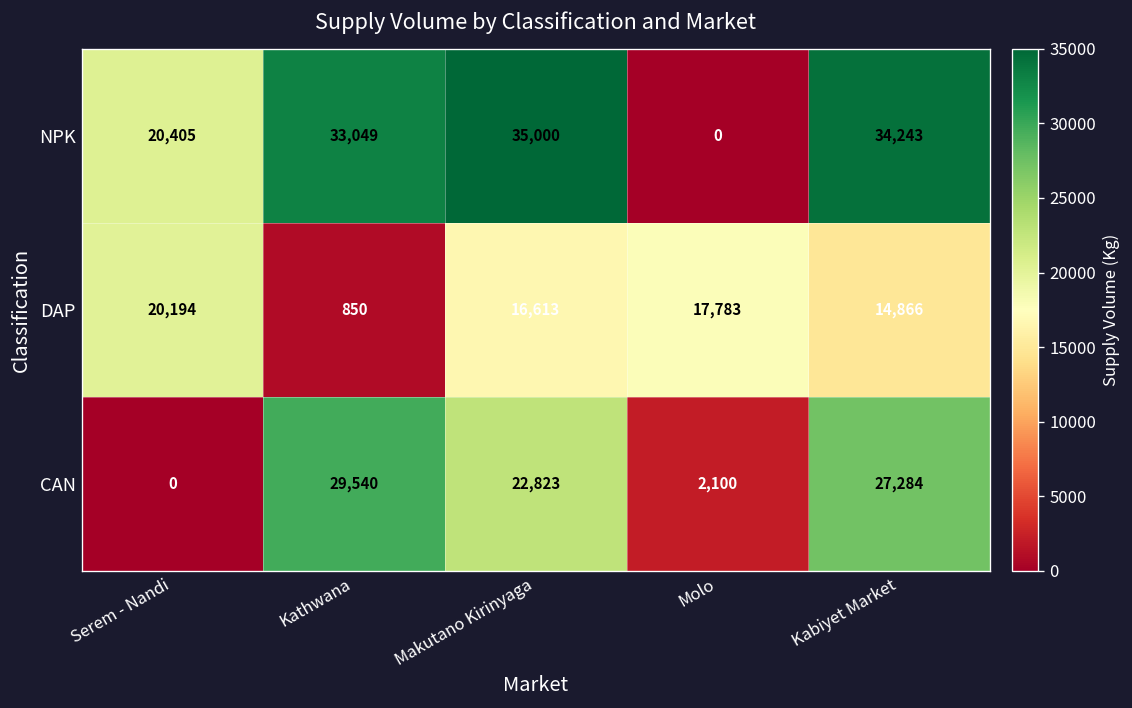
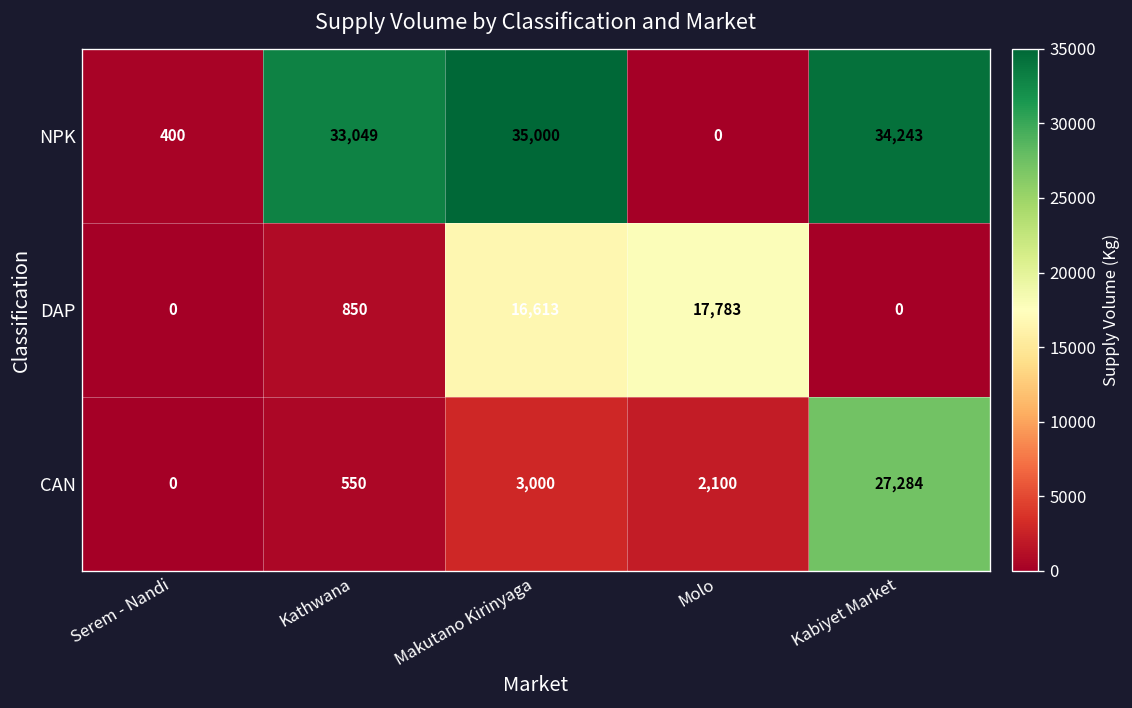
NPK, Serem - Nandi: 20,405 -> 400
DAP, Serem - Nandi: 20,194 -> 0
DAP, Kabiyet Market: 14,866 -> 0
CAN, Kathwana: 29,540 -> 550
CAN, Makutano Kirinyaga: 22,823 -> 3,000
